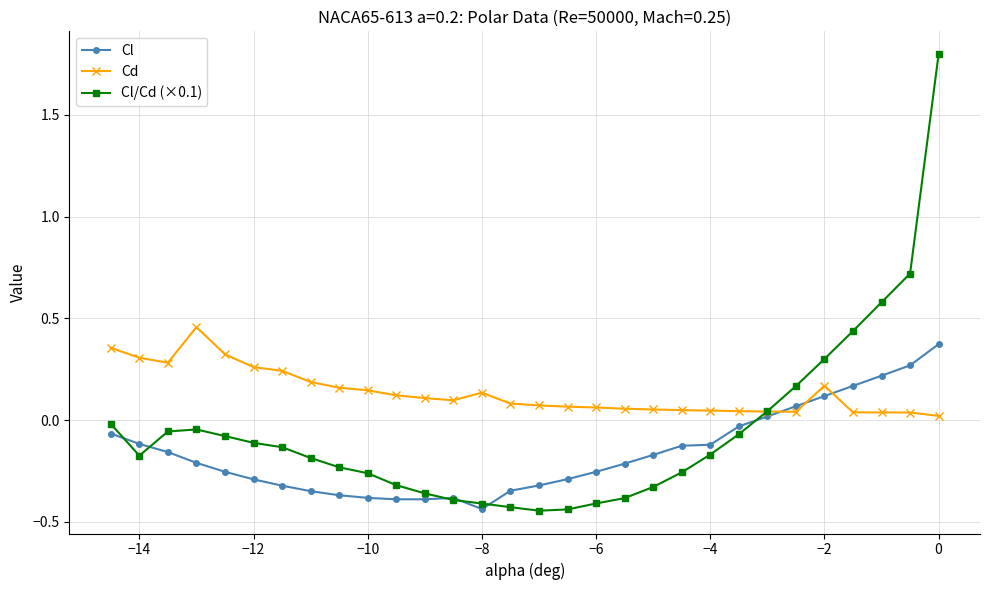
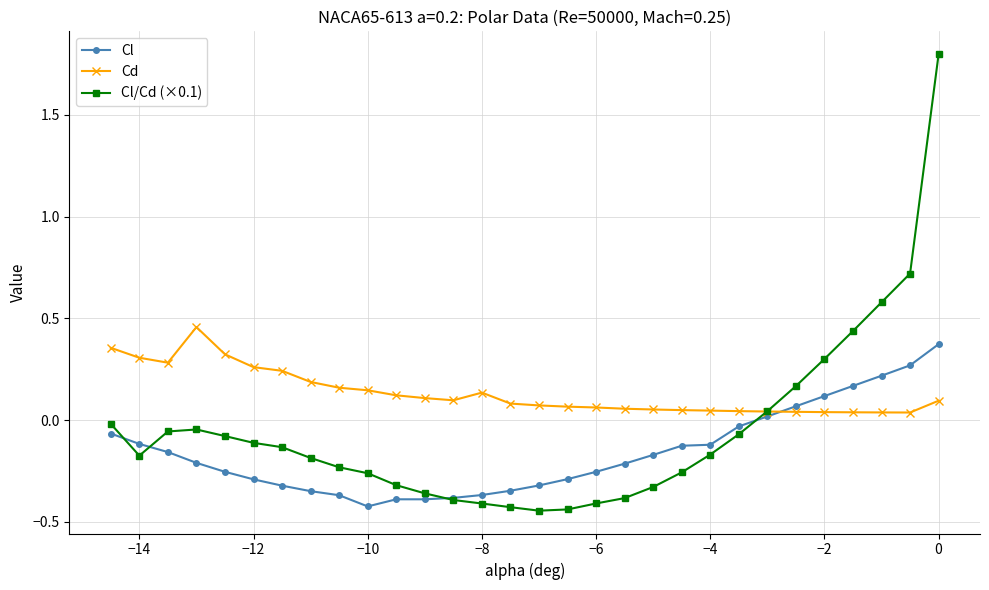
Cl, −10: -0.38 -> -0.42
Cl, −8: -0.44 -> -0.37
Cd, −2: 0.17 -> 0.04
Cd, 0: 0.02 -> 0.10
